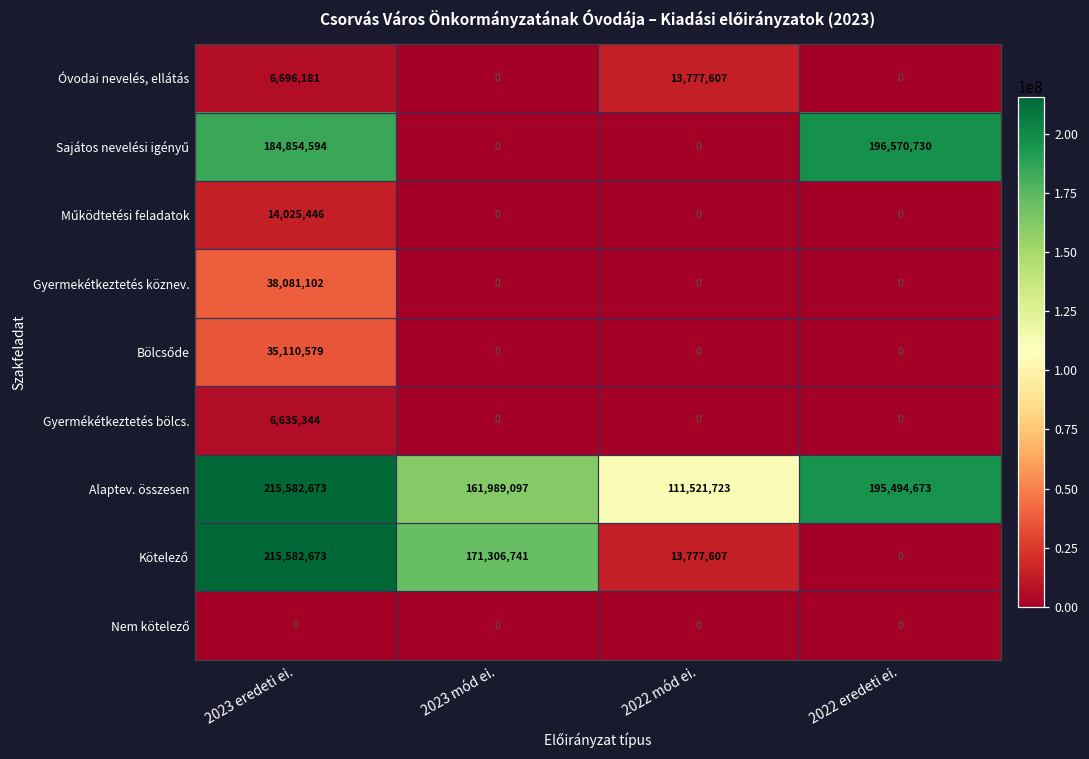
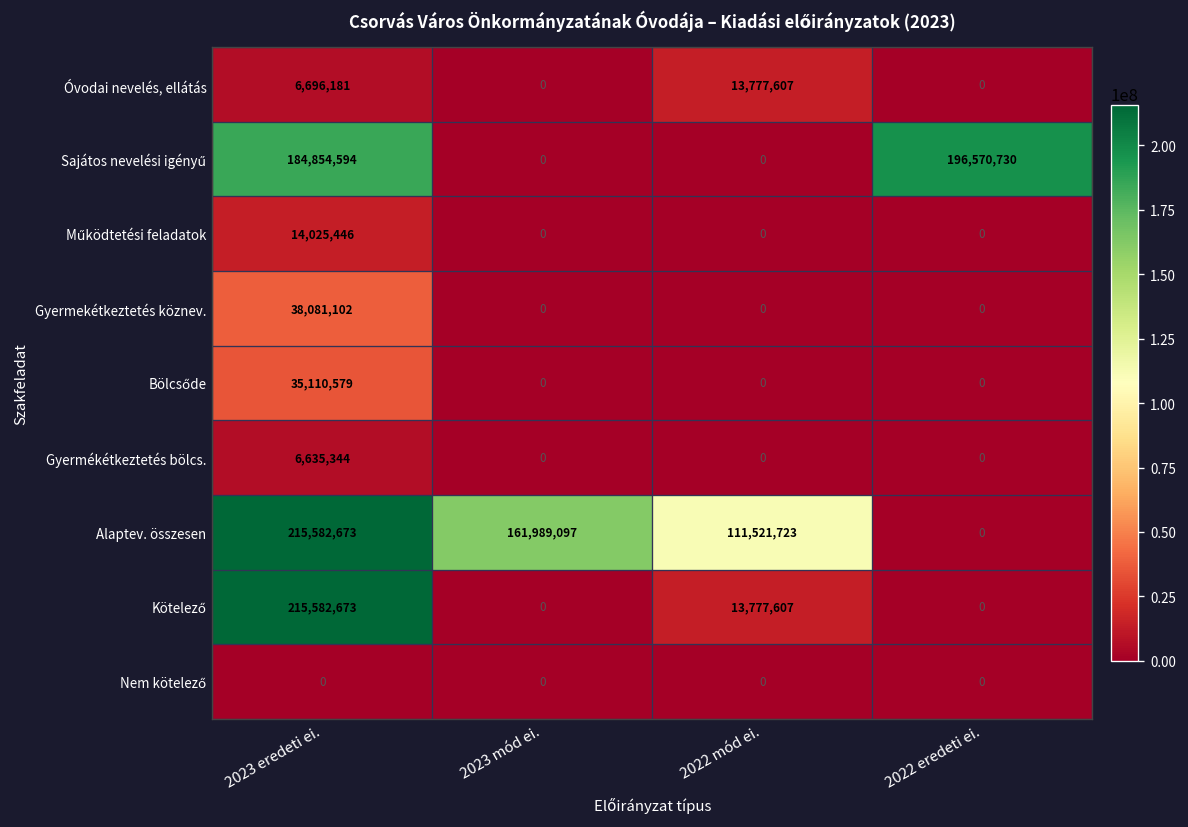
Alaptev. összesen, 2022 eredeti ei.: 195,494,673 -> 0
Kötelező, 2023 mód ei.: 171,306,741 -> 0
